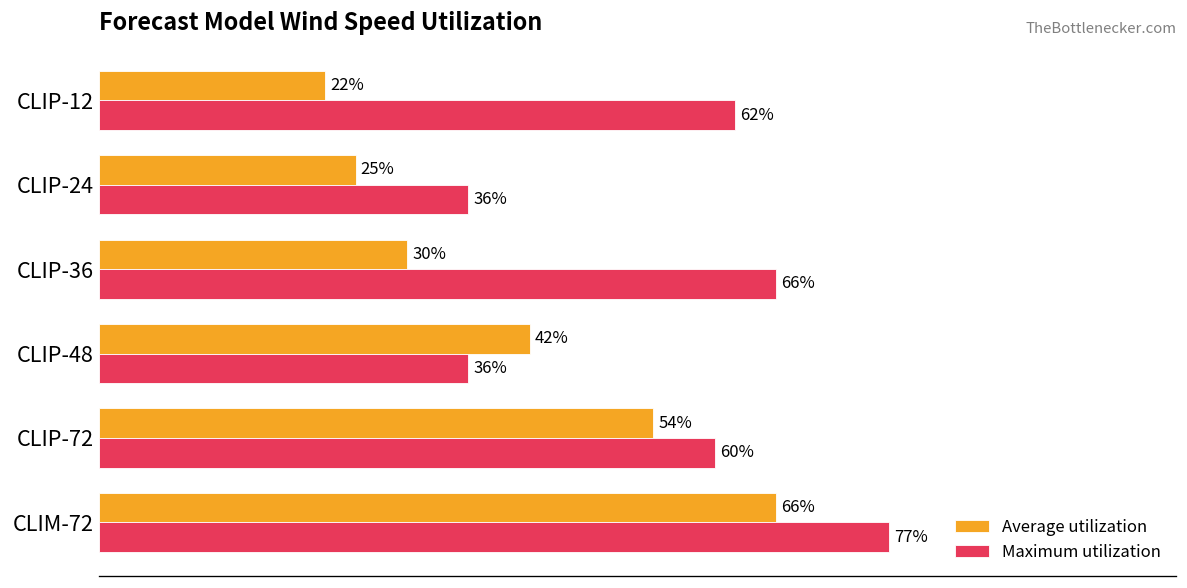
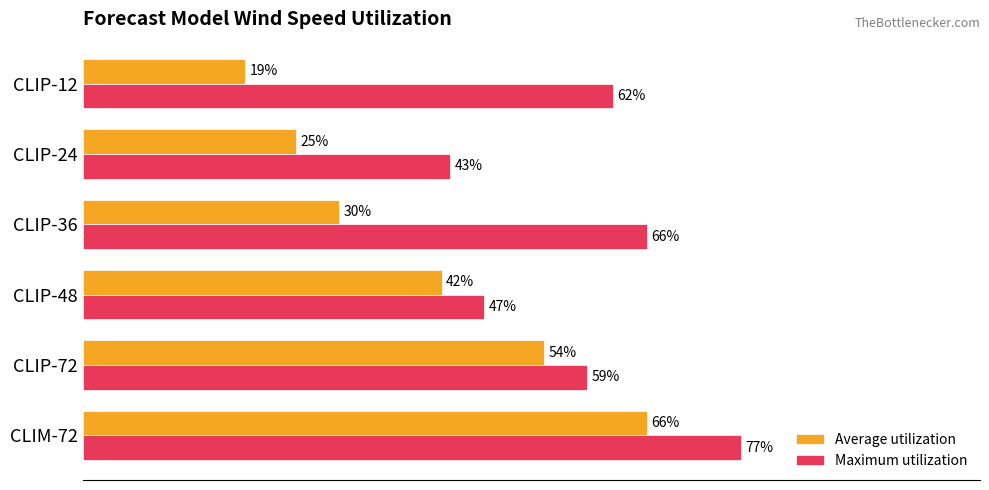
Average utilization, CLIP-12: 22% -> 19%
Maximum utilization, CLIP-24: 36% -> 43%
Maximum utilization, CLIP-48: 36% -> 47%
Maximum utilization, CLIP-72: 60% -> 59%
